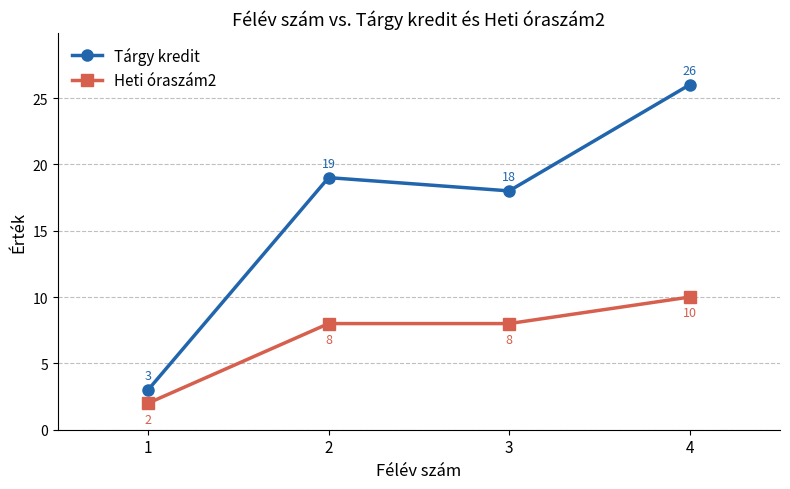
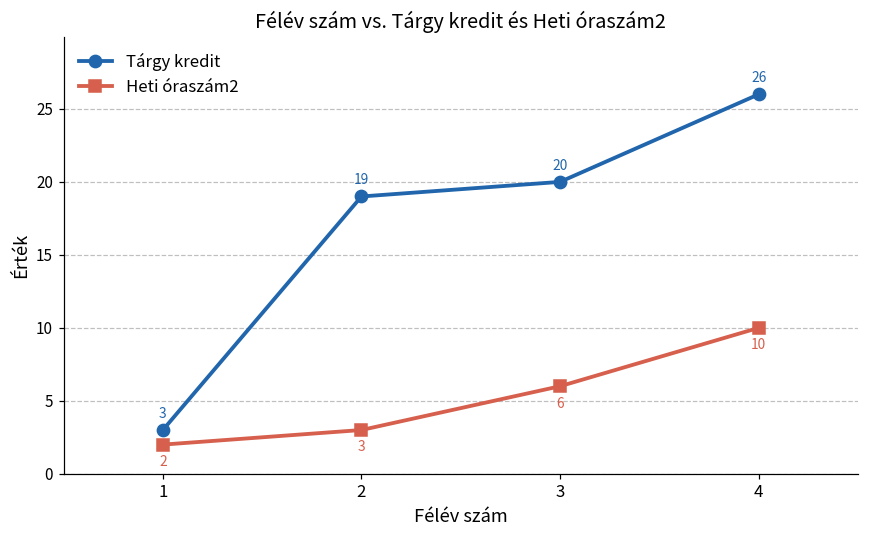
Heti óraszám2, 2: 8 -> 3
Tárgy kredit, 3: 18 -> 20
Heti óraszám2, 3: 8 -> 6
